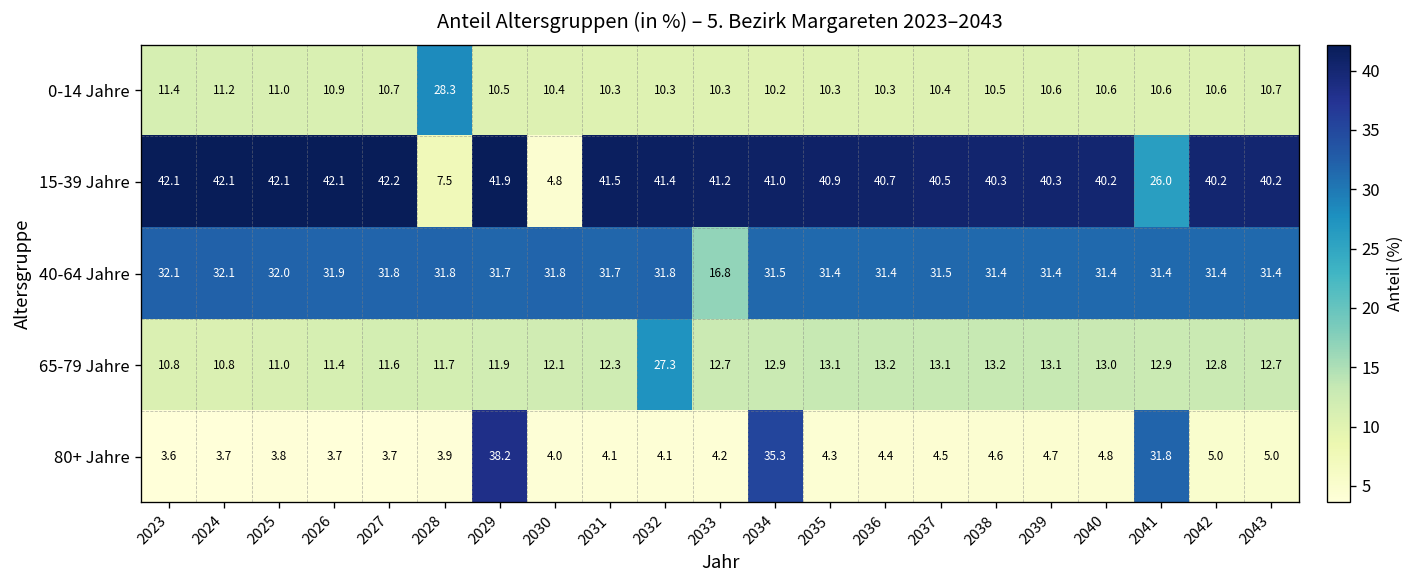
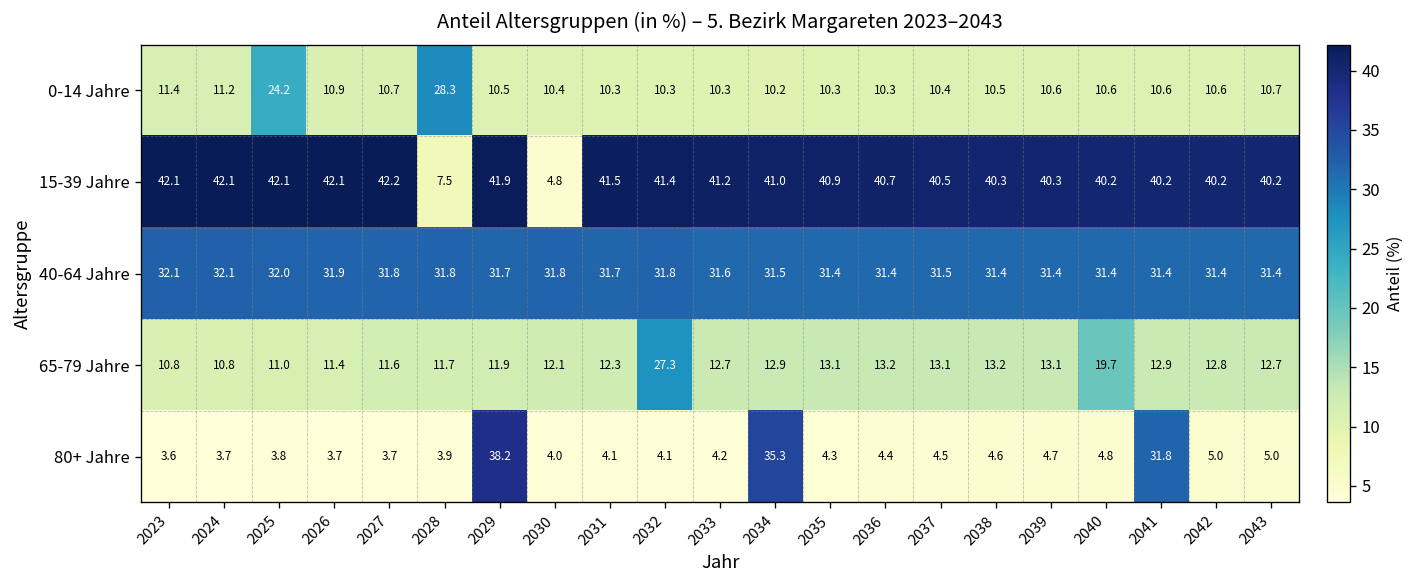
0-14 Jahre, 2025: 11.0 -> 24.2
15-39 Jahre, 2041: 26.0 -> 40.2
40-64 Jahre, 2033: 16.8 -> 31.6
65-79 Jahre, 2040: 13.0 -> 19.7
